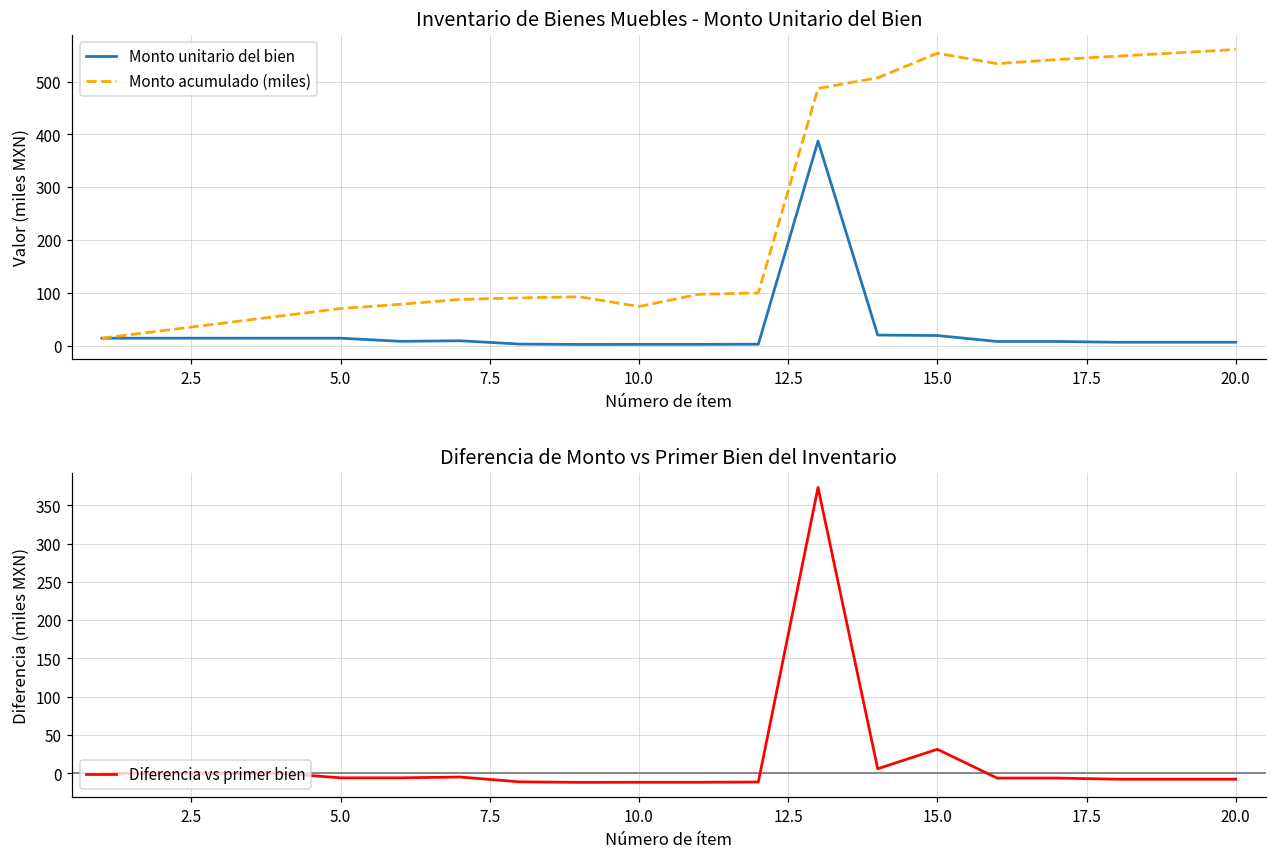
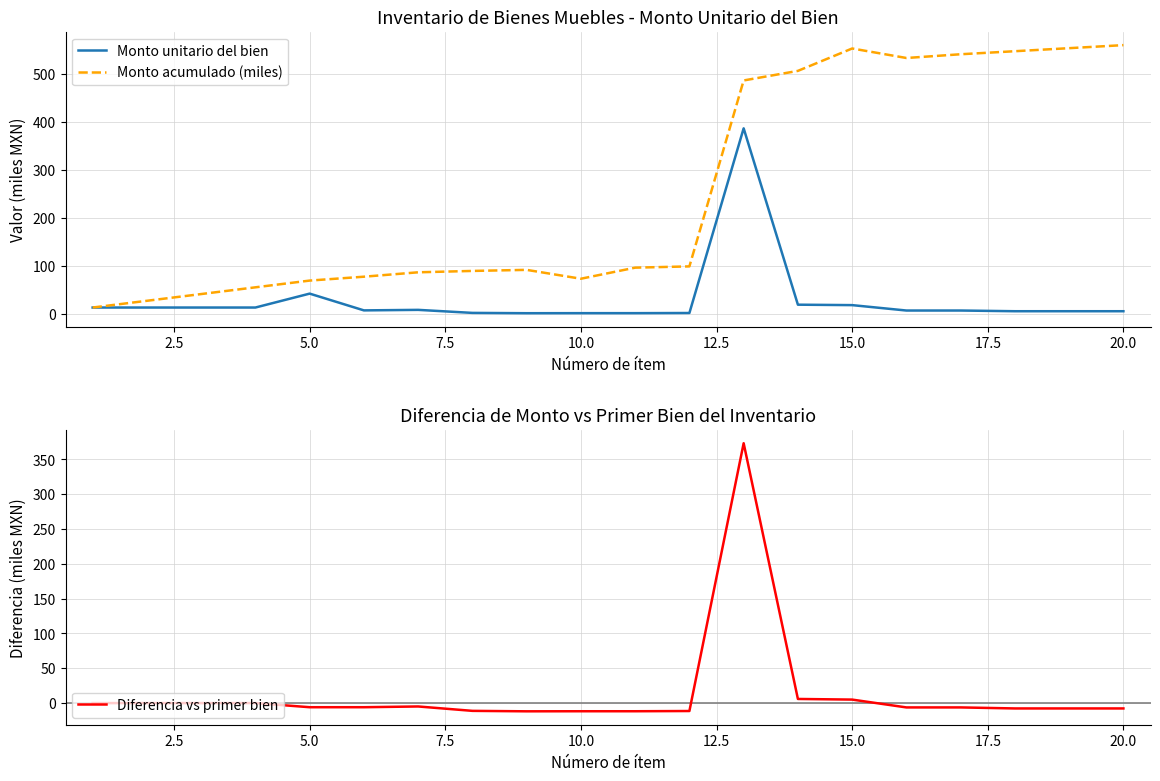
Inventario de Bienes Muebles - Monto Unitario del Bien, Monto unitario del bien, 5.0: 10 -> 40
Diferencia de Monto vs Primer Bien del Inventario, 15.0: 30 -> 10
